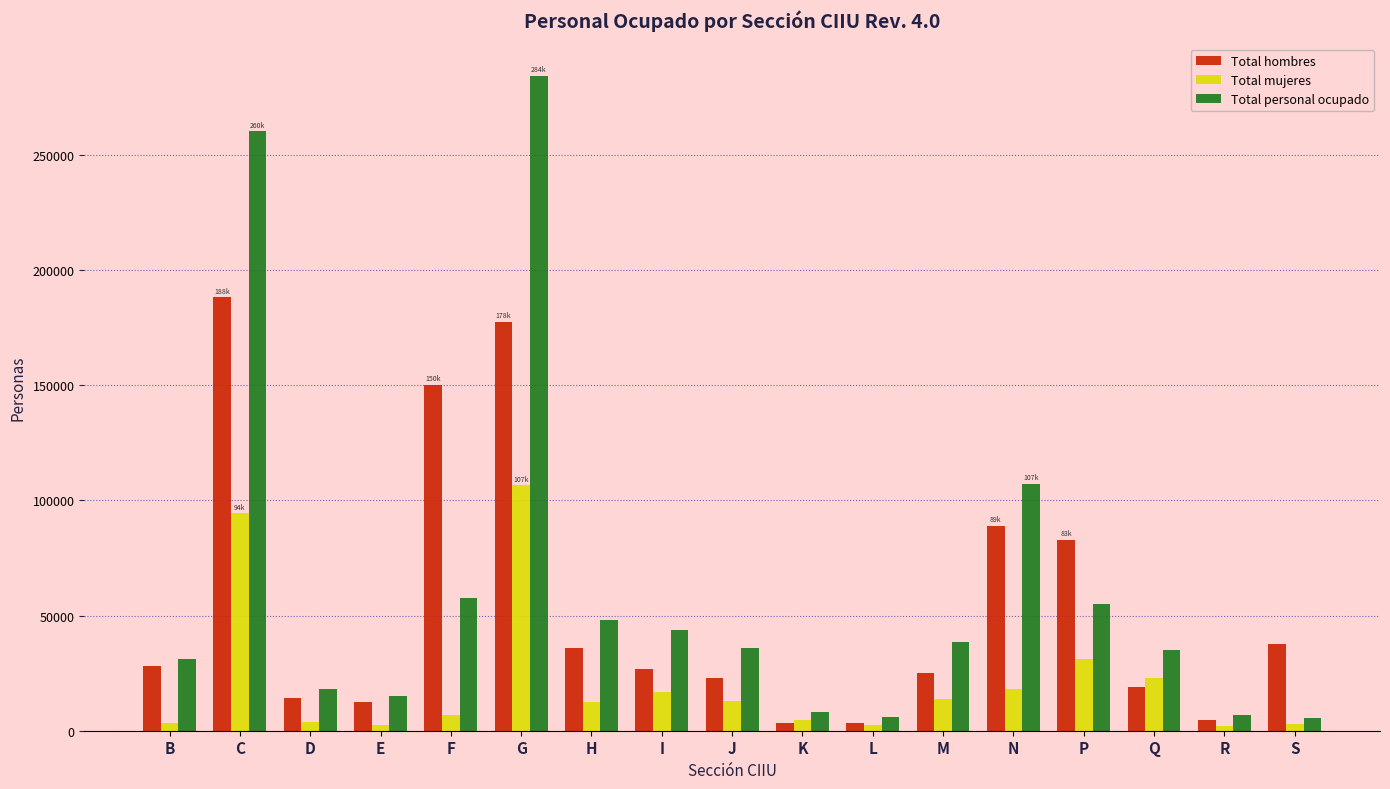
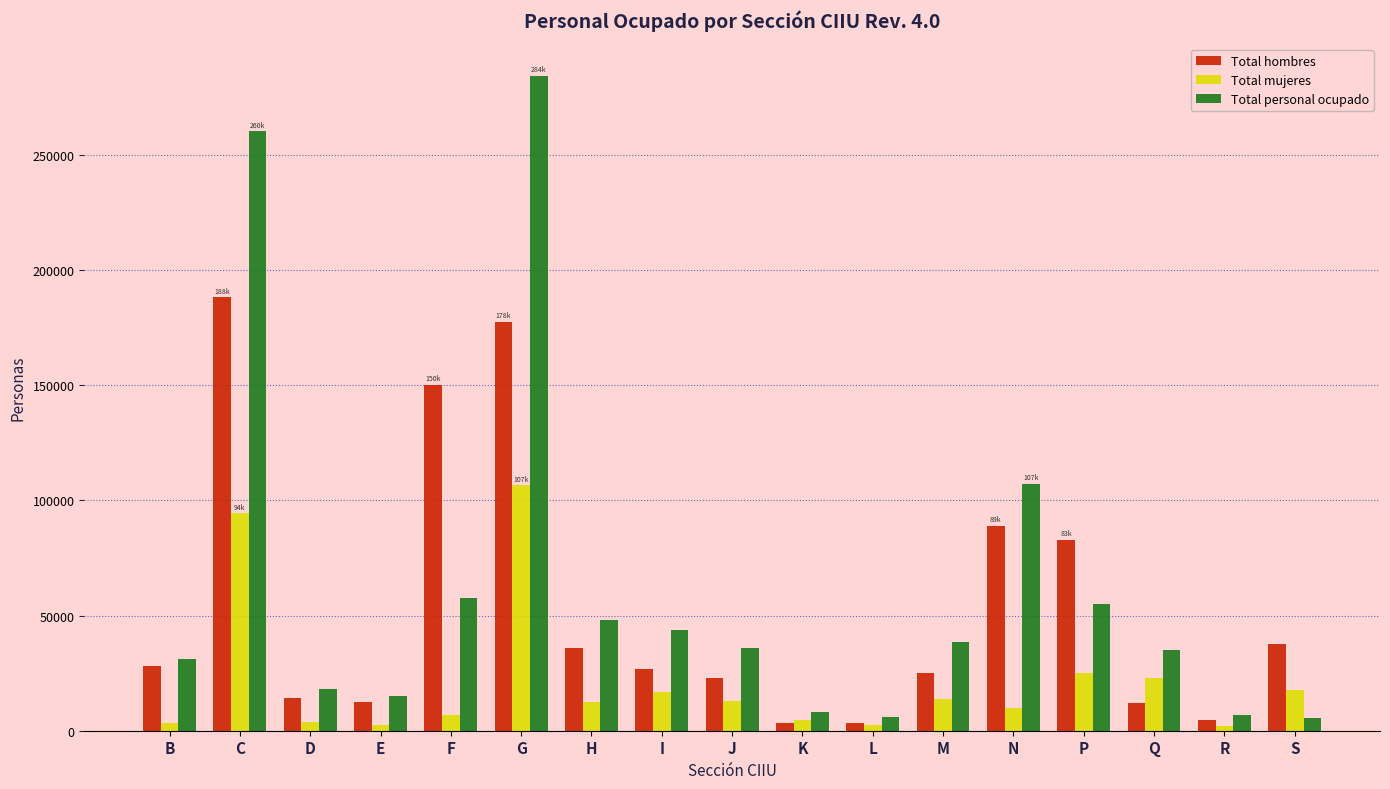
Total mujeres, N: 18000 -> 10000
Total mujeres, P: 31000 -> 25000
Total hombres, Q: 19000 -> 12000
Total mujeres, S: 3000 -> 18000
